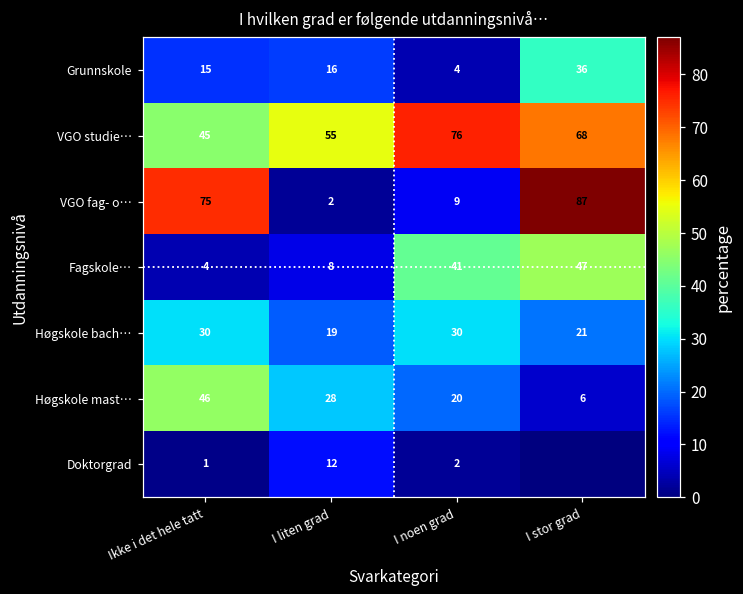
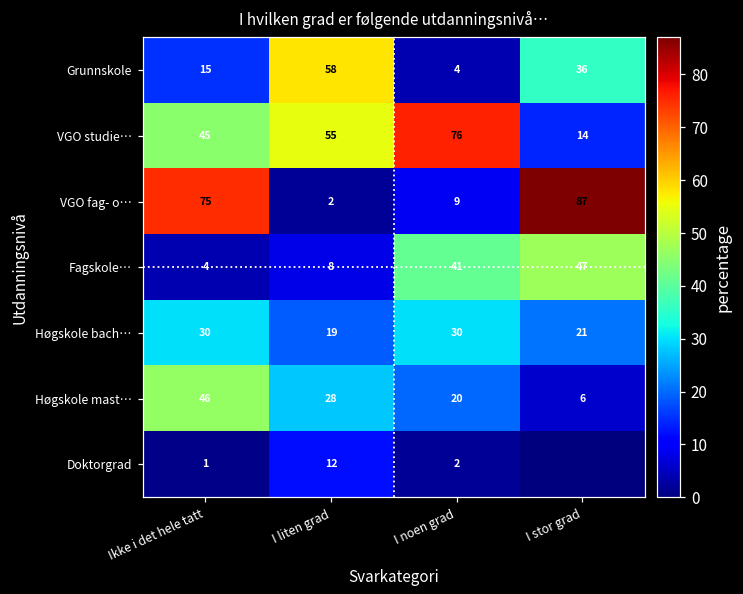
Grunnskole, I liten grad: 16 -> 58
VGO studie…, I stor grad: 68 -> 14
